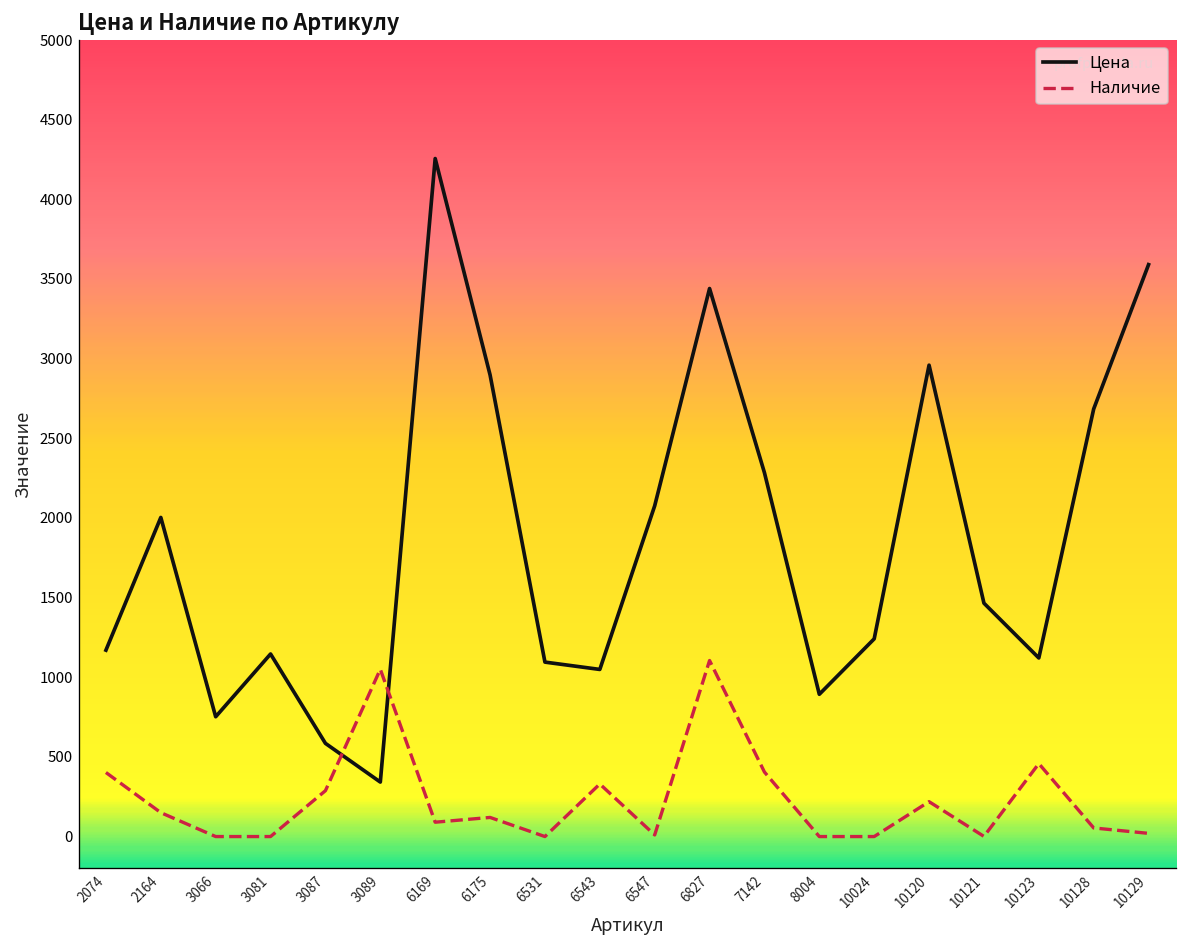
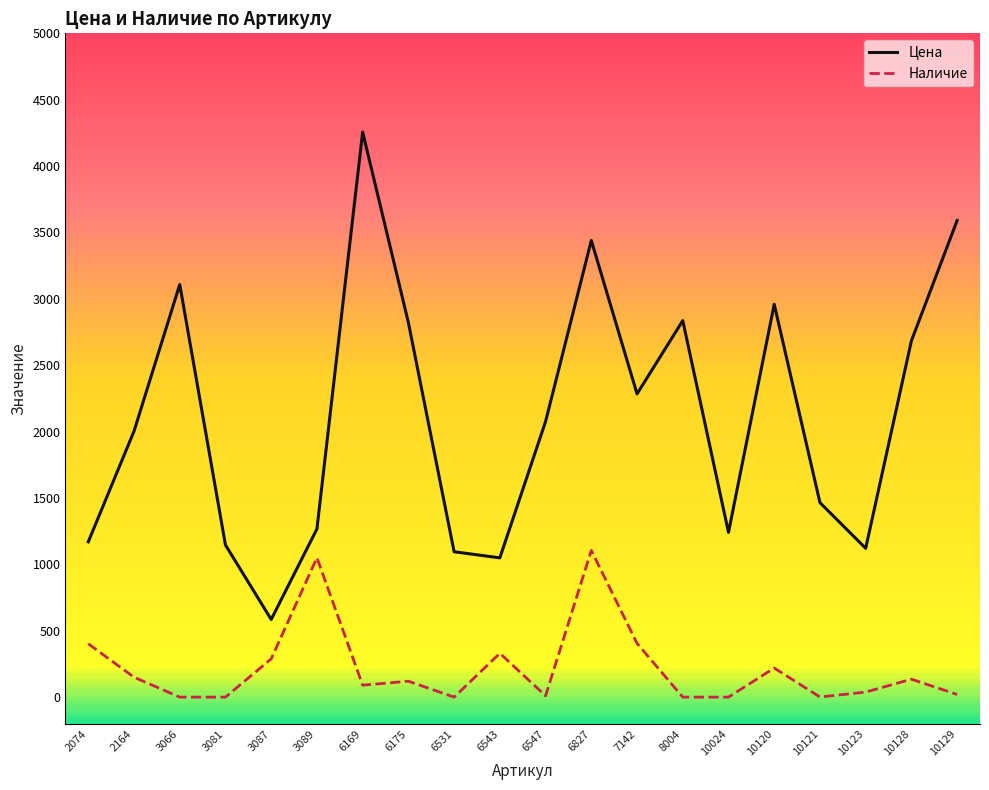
Цена, 3066: 750 -> 3110
Цена, 3089: 340 -> 1270
Цена, 6175: 2900 -> 2820
Цена, 8004: 890 -> 2840
Наличие, 10123: 460 -> 40
Наличие, 10128: 50 -> 140
